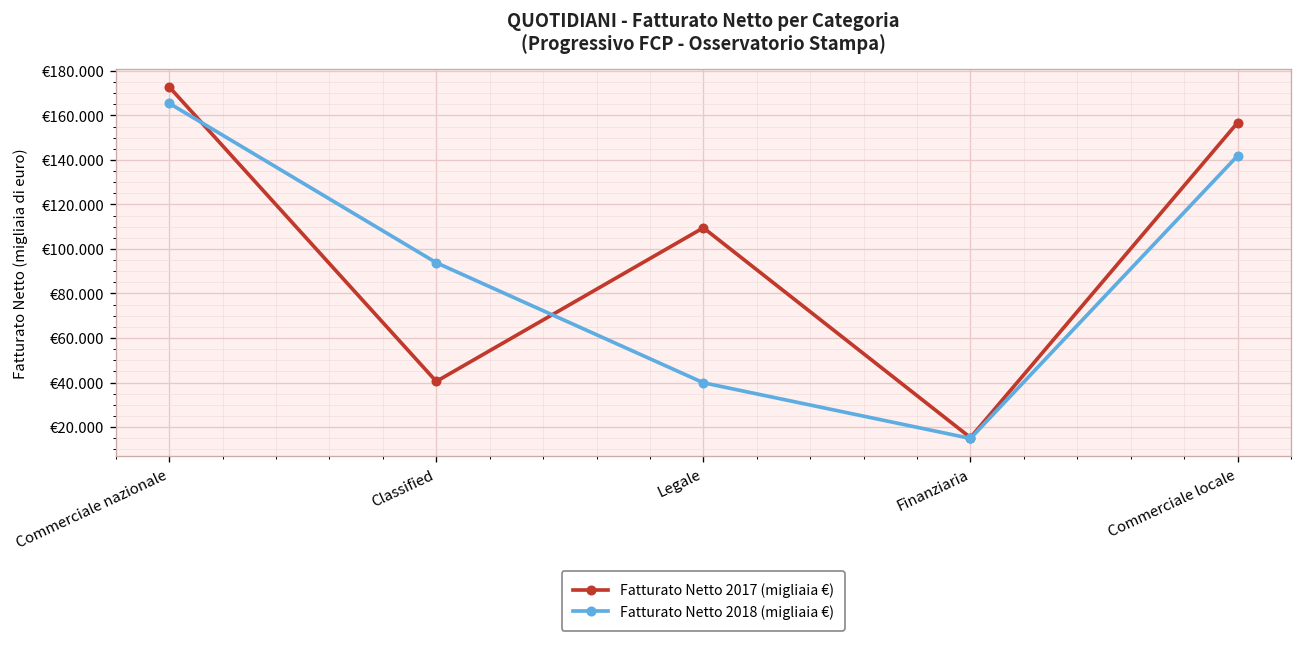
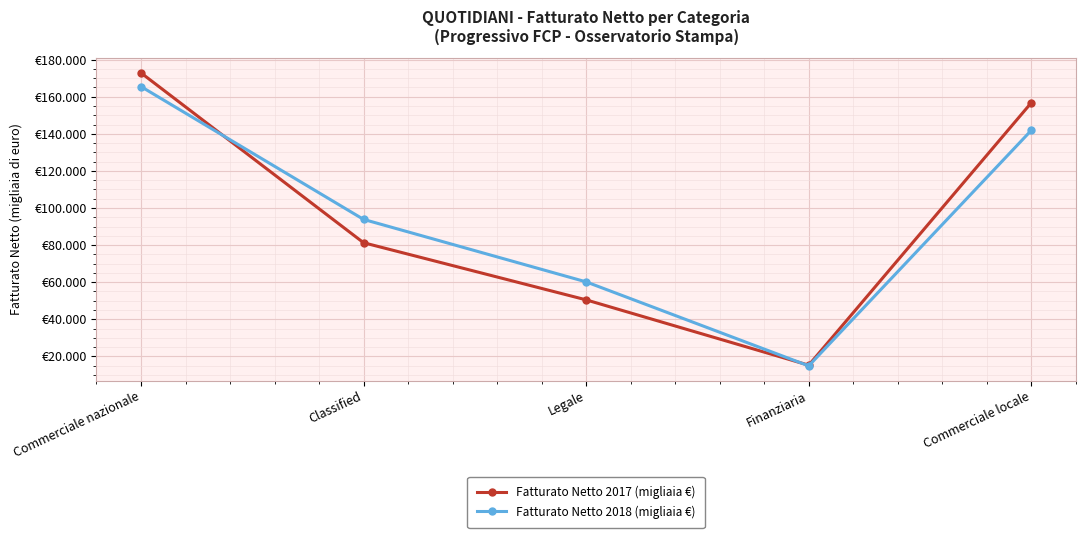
Fatturato Netto 2017 (migliaia €), Classified: €40 -> €81
Fatturato Netto 2017 (migliaia €), Legale: €110 -> €50
Fatturato Netto 2018 (migliaia €), Legale: €40 -> €60
